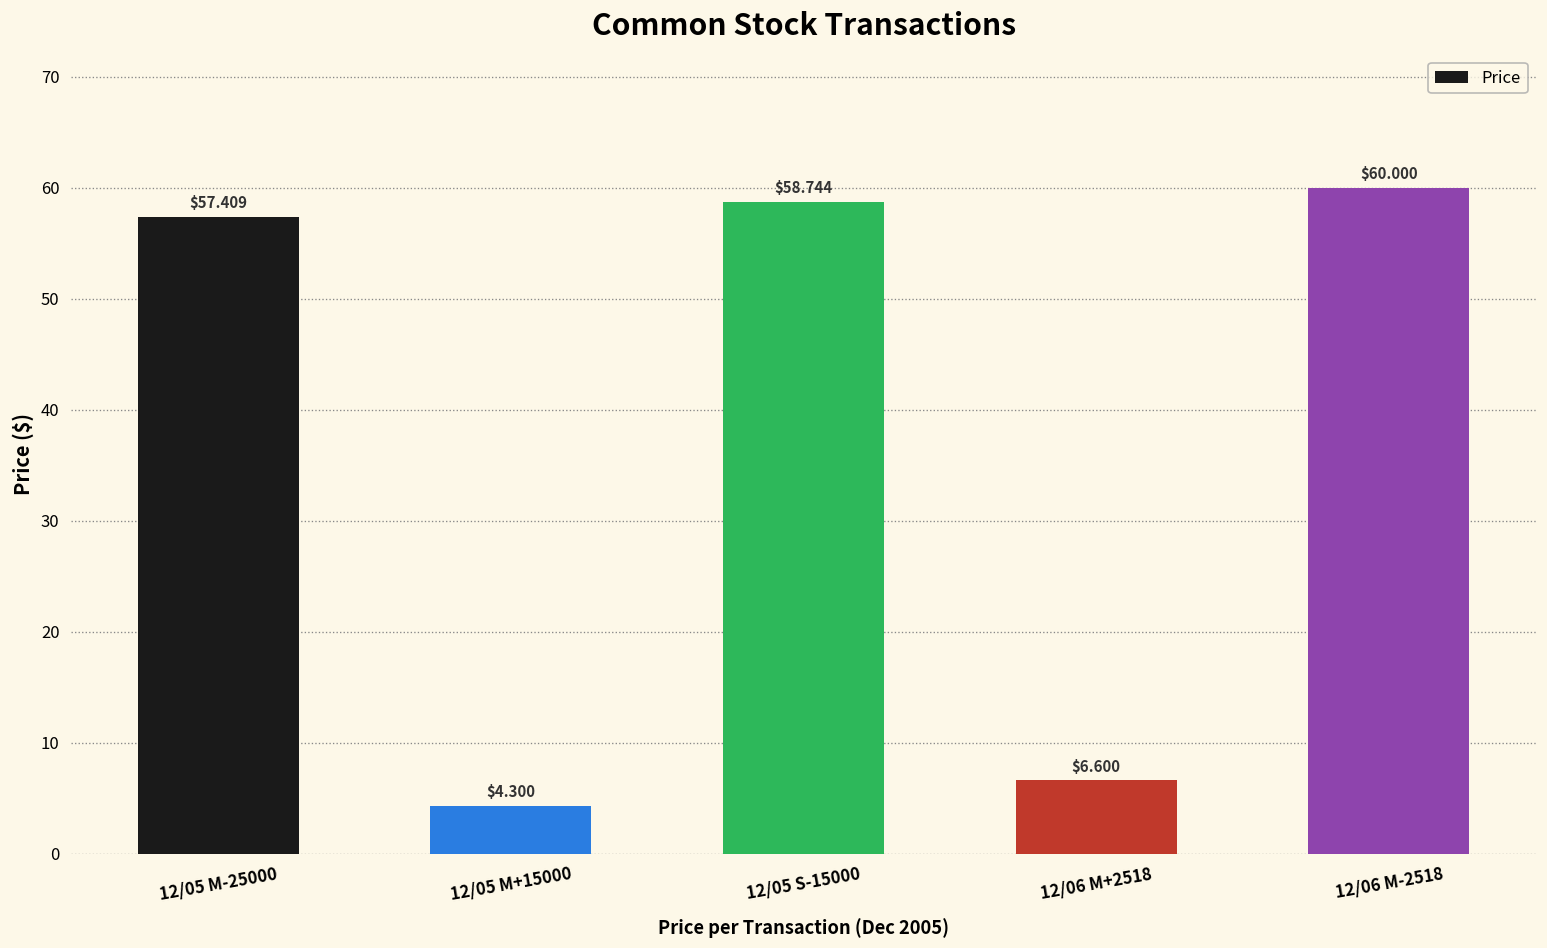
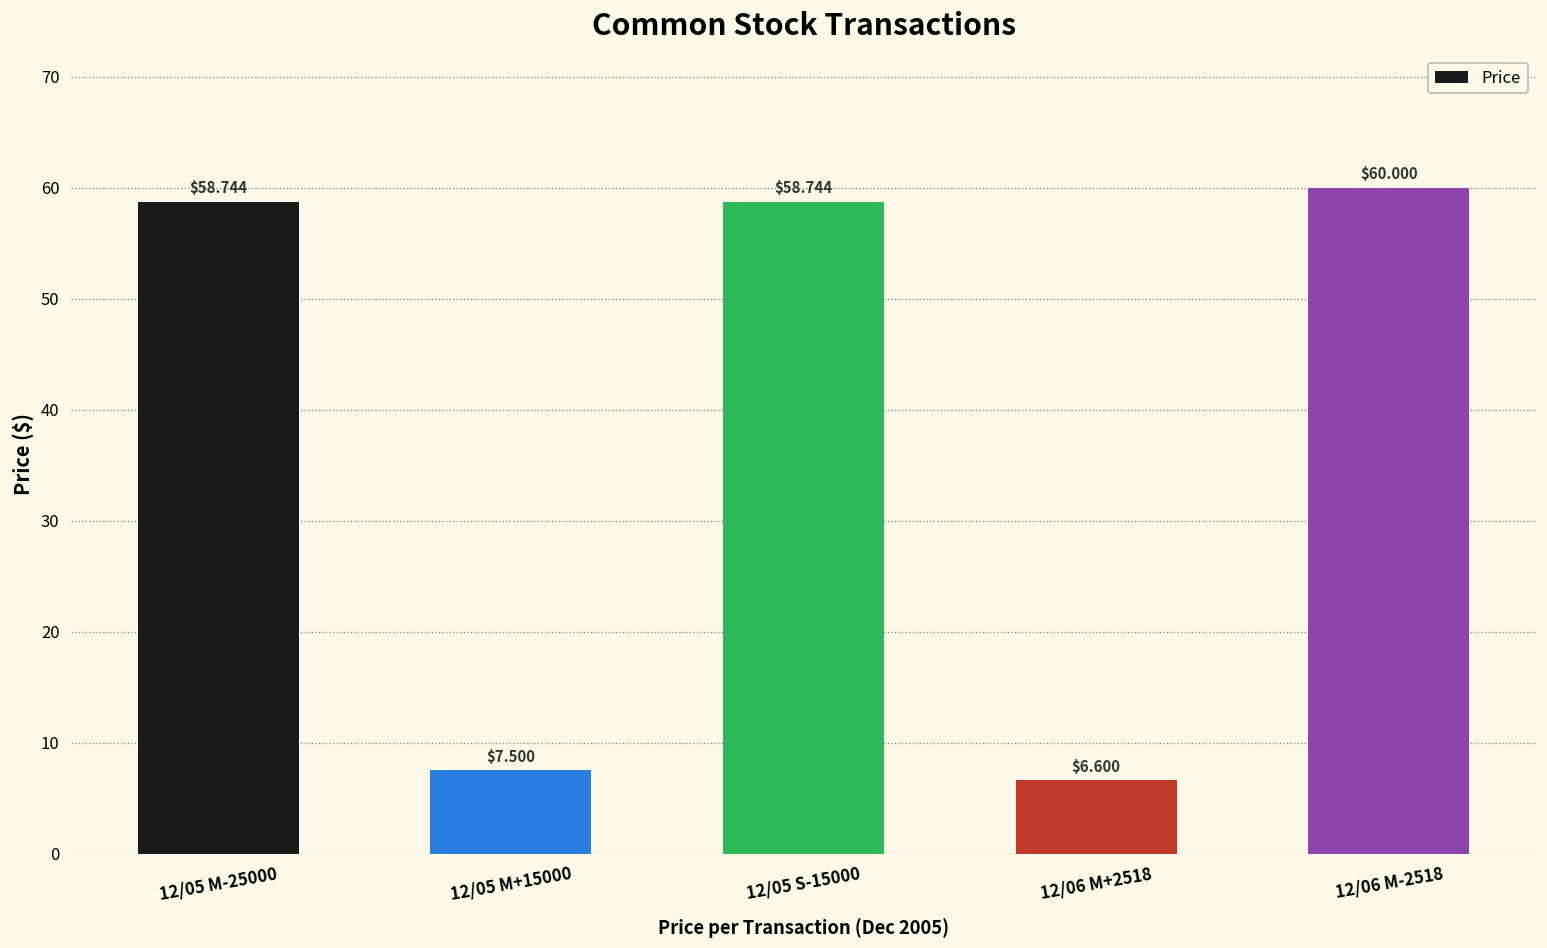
12/05 M-25000: $57.409 -> $58.744
12/05 M+15000: $4.300 -> $7.500
